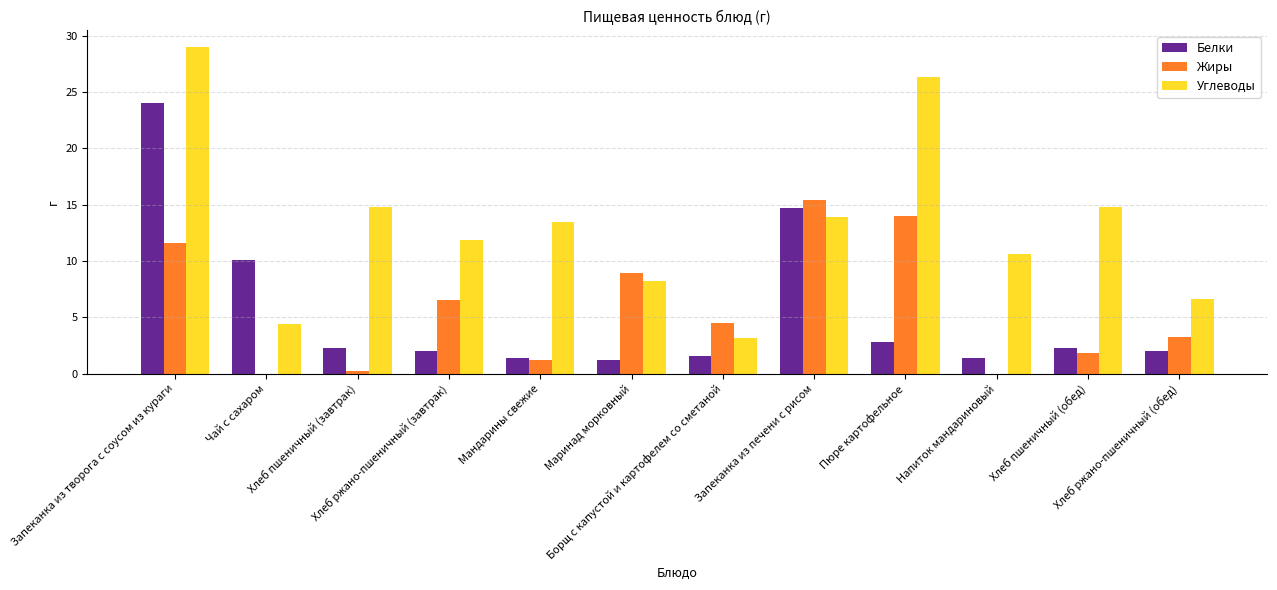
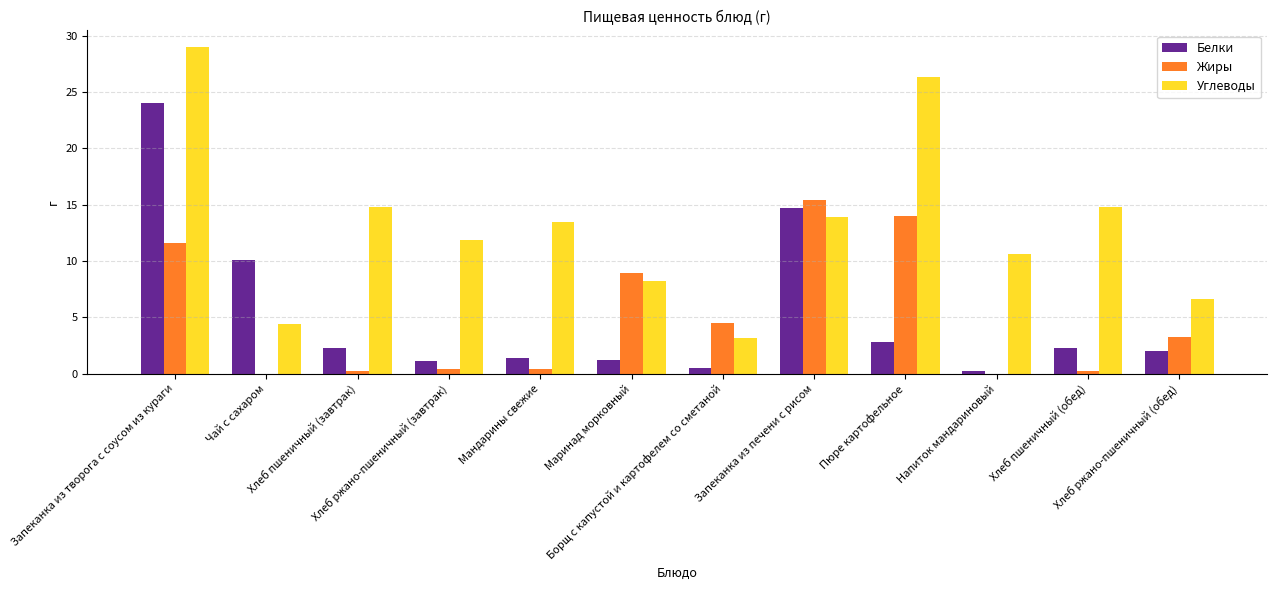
Белки, Хлеб ржано-пшеничный (завтрак): 2.0 -> 1.1
Жиры, Хлеб ржано-пшеничный (завтрак): 6.5 -> 0.4
Жиры, Мандарины свежие: 1.2 -> 0.4
Белки, Борщ с капустой и картофелем со сметаной: 1.6 -> 0.5
Белки, Напиток мандариновый: 1.4 -> 0.2
Жиры, Хлеб пшеничный (обед): 1.8 -> 0.2
